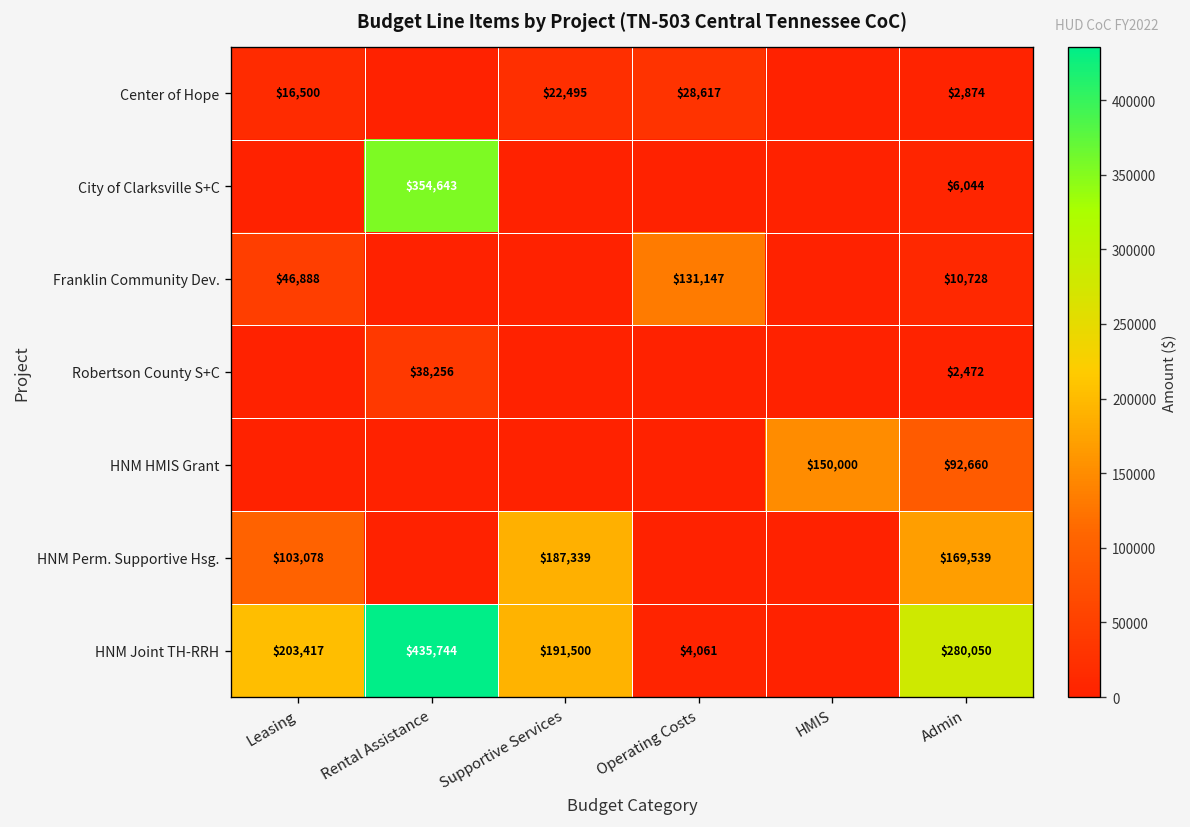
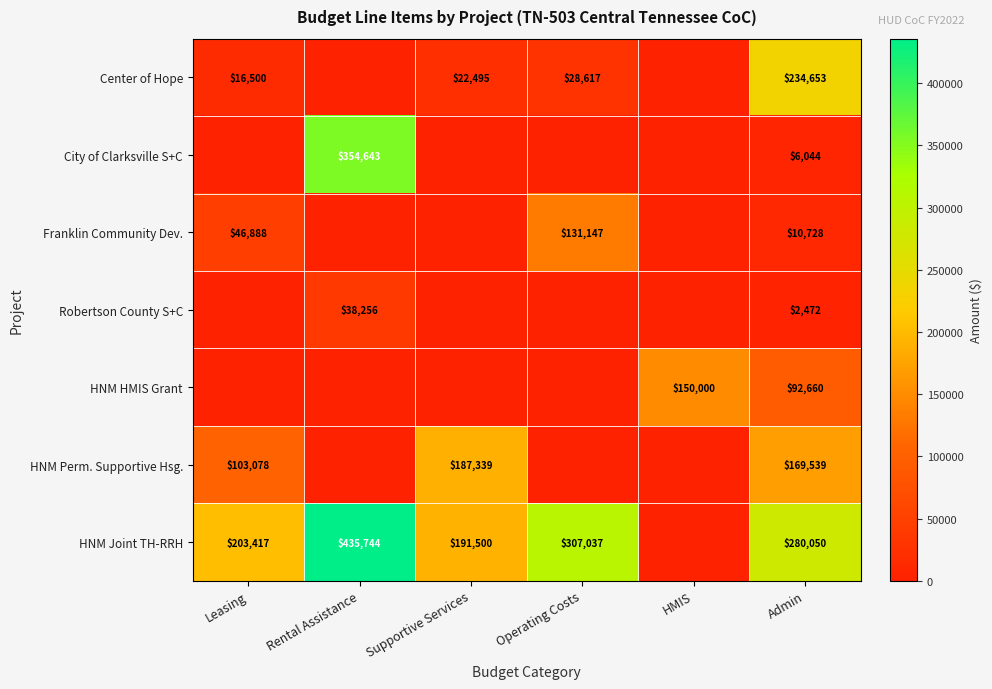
Center of Hope, Admin: $2,874 -> $234,653
HNM Joint TH-RRH, Operating Costs: $4,061 -> $307,037
